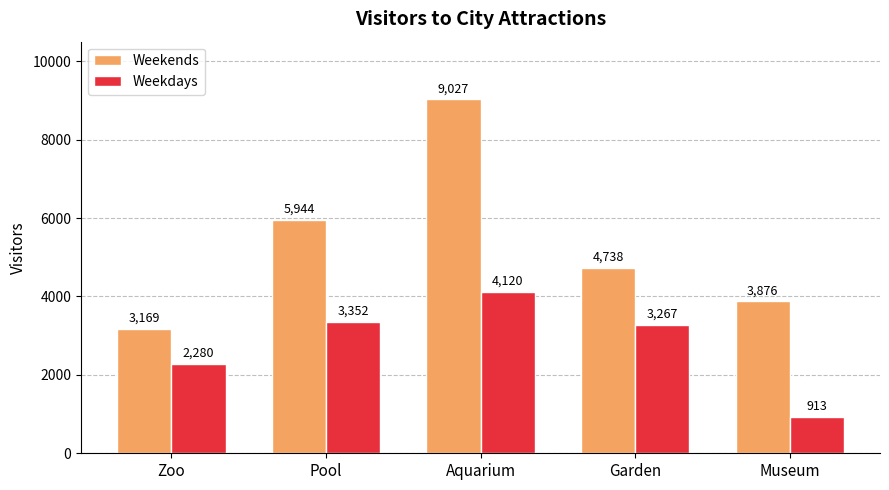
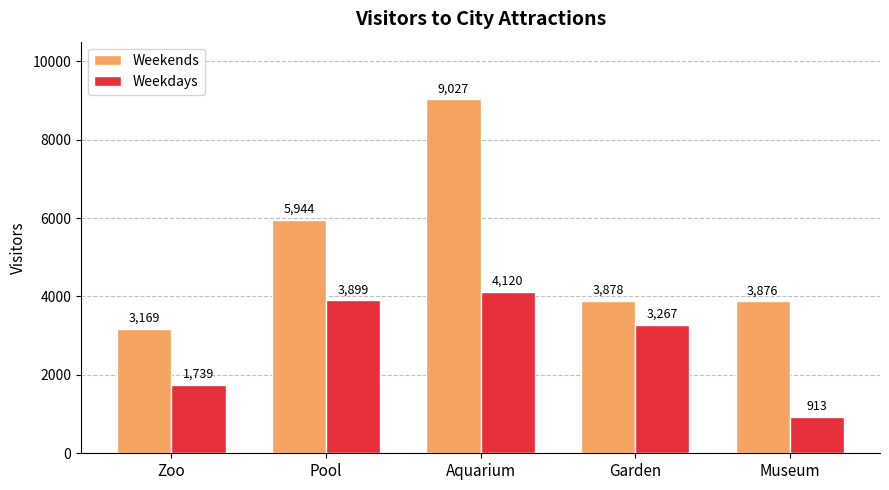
Weekdays, Zoo: 2,280 -> 1,739
Weekdays, Pool: 3,352 -> 3,899
Weekends, Garden: 4,738 -> 3,878
